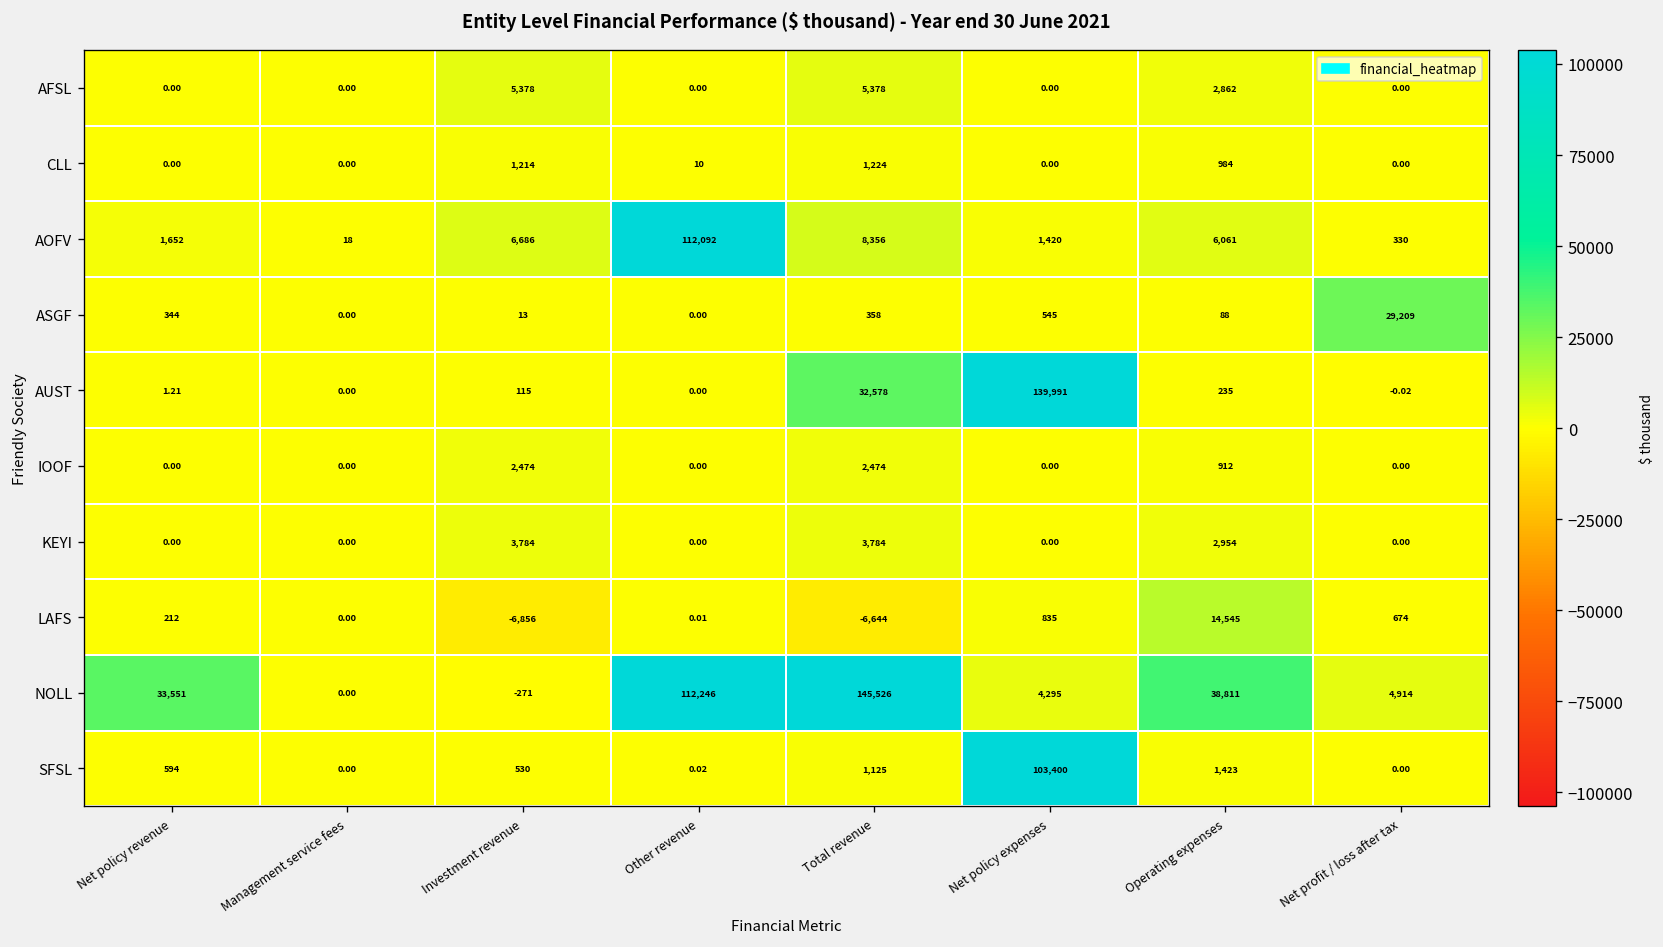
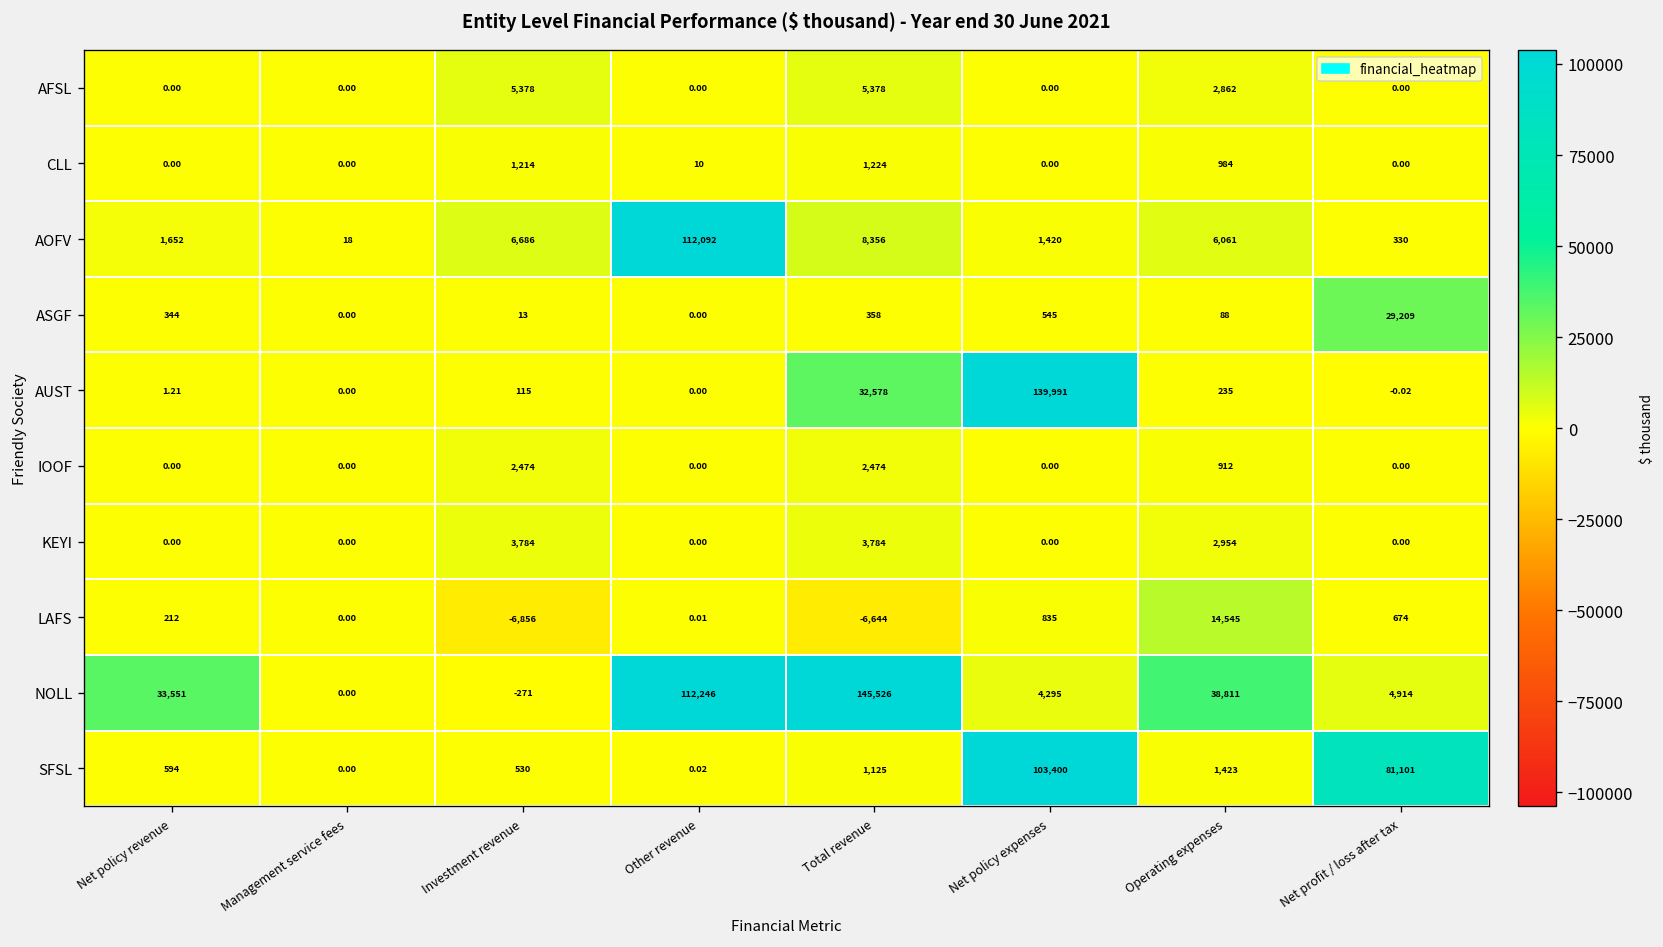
SFSL, Net profit / loss after tax: 0.00 -> 81,101
